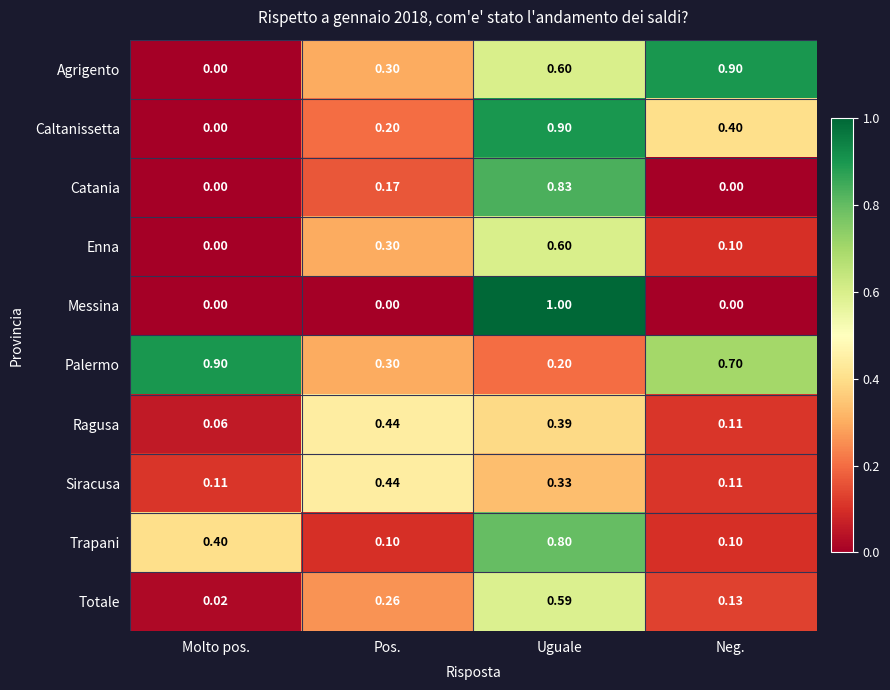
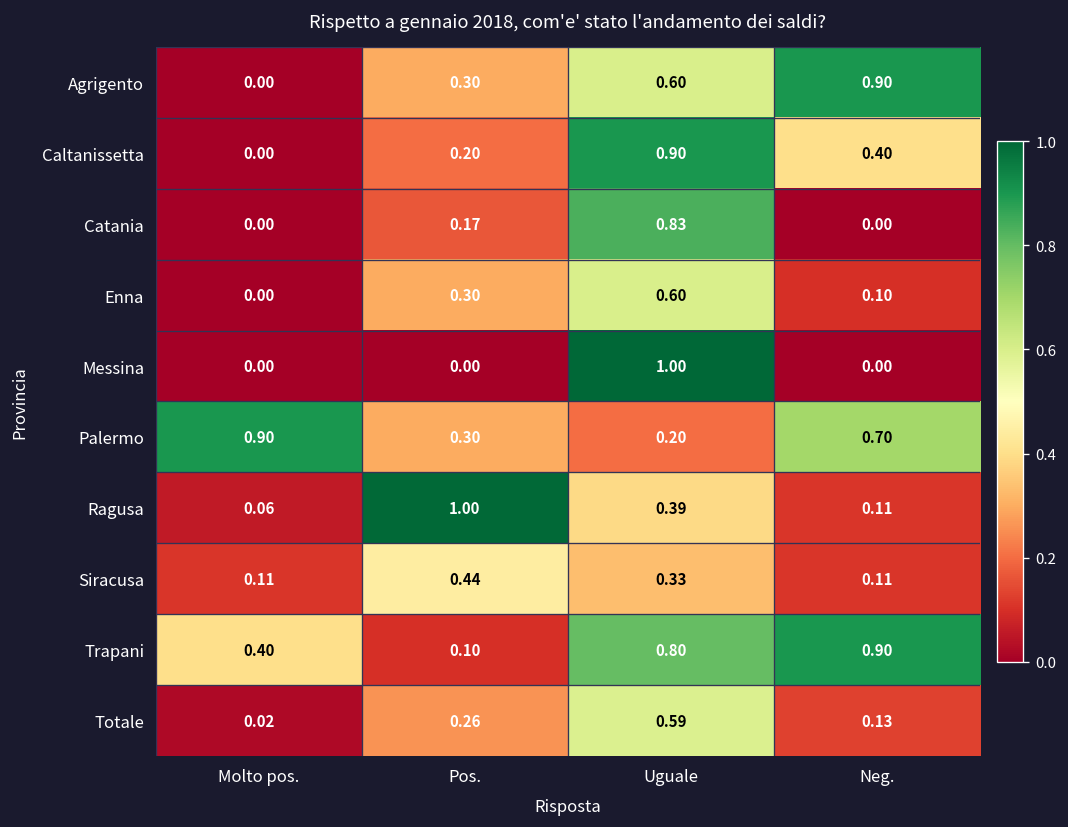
Ragusa, Pos.: 0.44 -> 1.00
Trapani, Neg.: 0.10 -> 0.90
